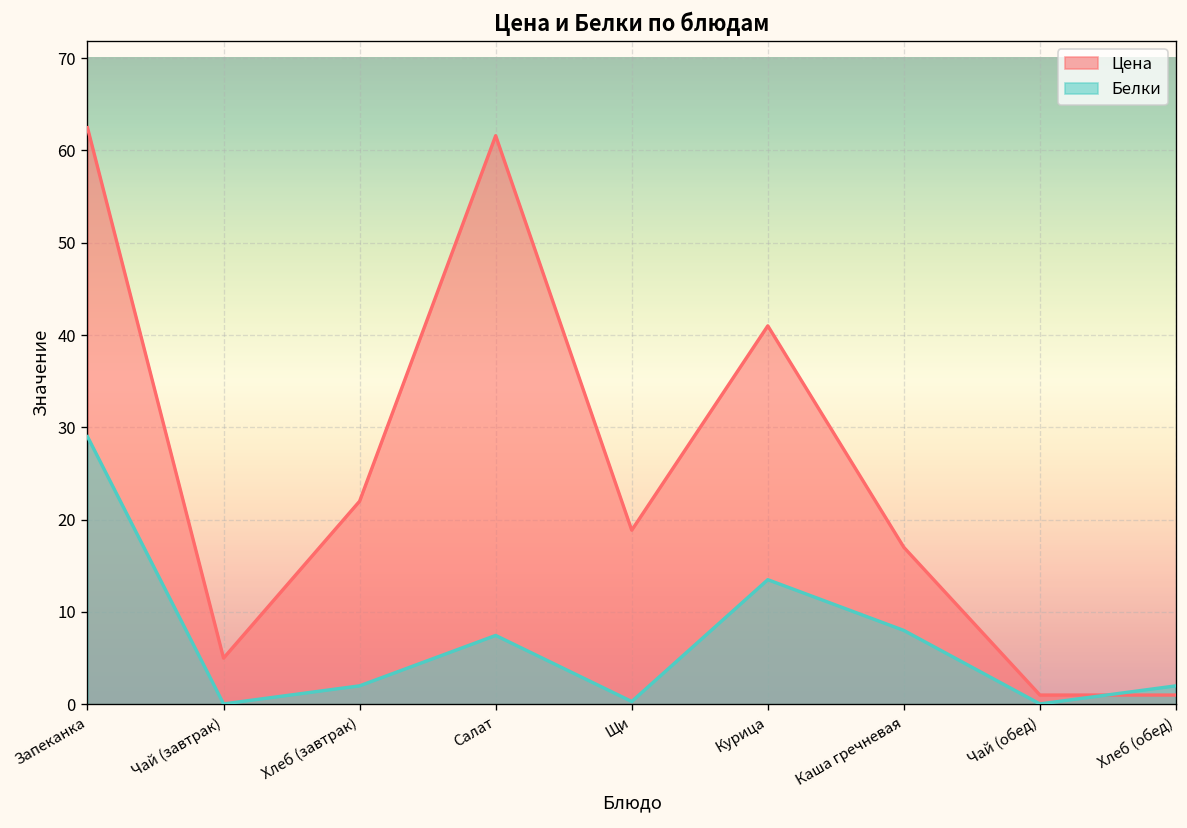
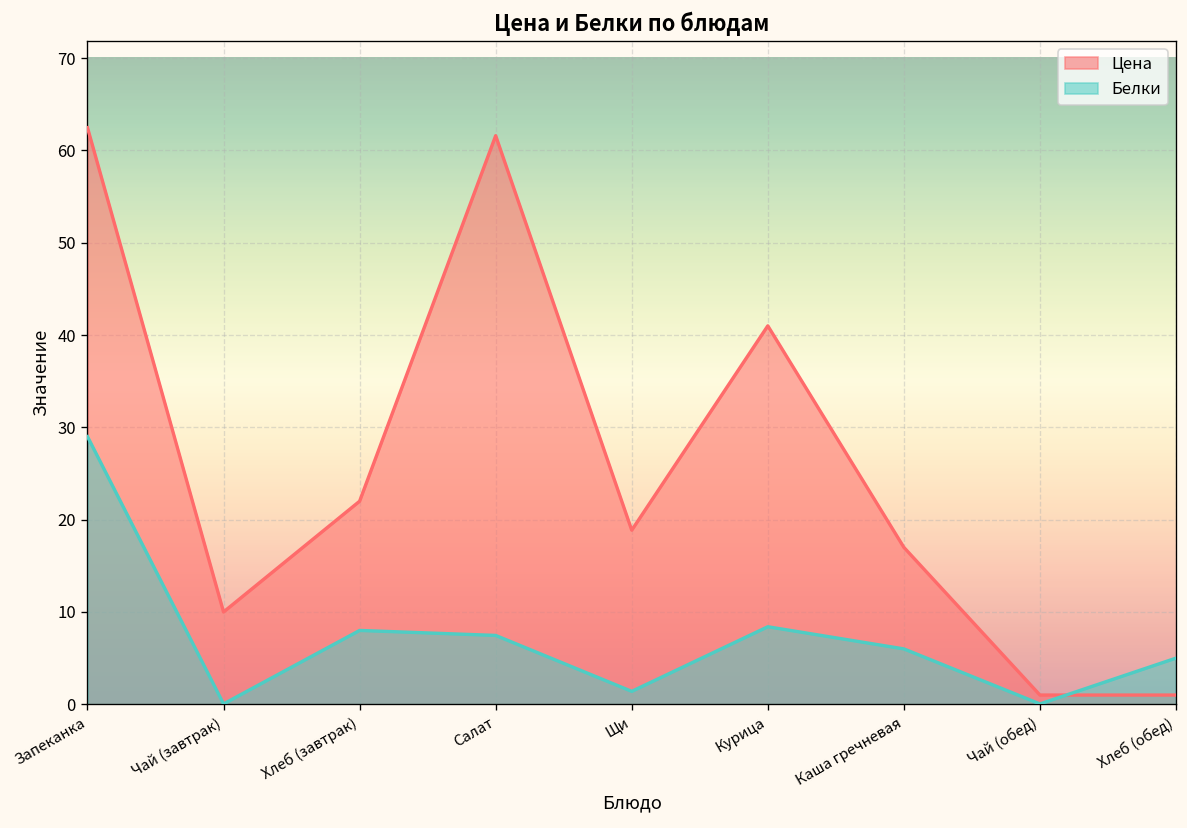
Цена, Чай (завтрак): 5 -> 10
Белки, Хлеб (завтрак): 2 -> 8
Белки, Щи: 0 -> 1
Белки, Курица: 14 -> 8
Белки, Каша гречневая: 8 -> 6
Белки, Хлеб (обед): 2 -> 5
